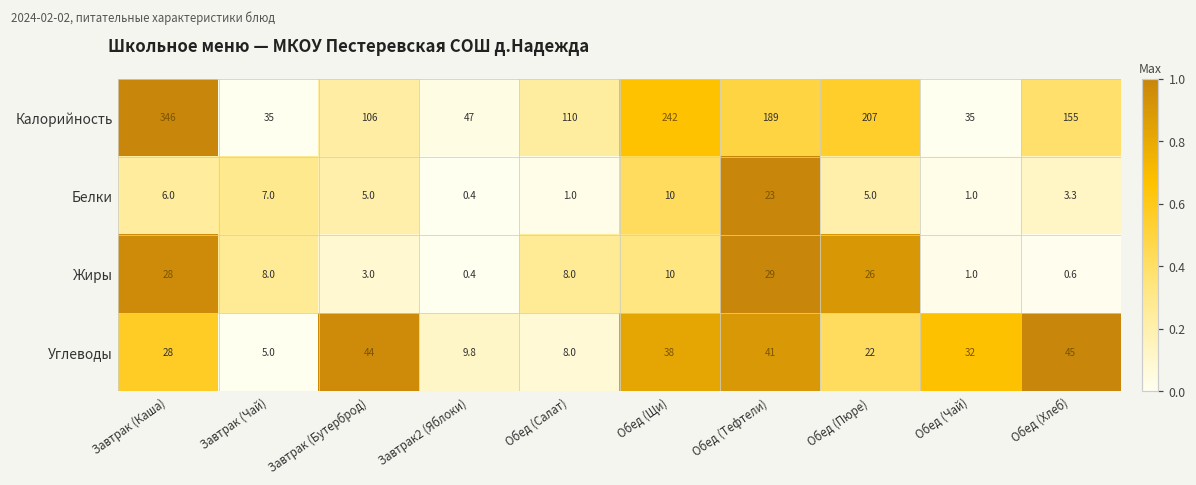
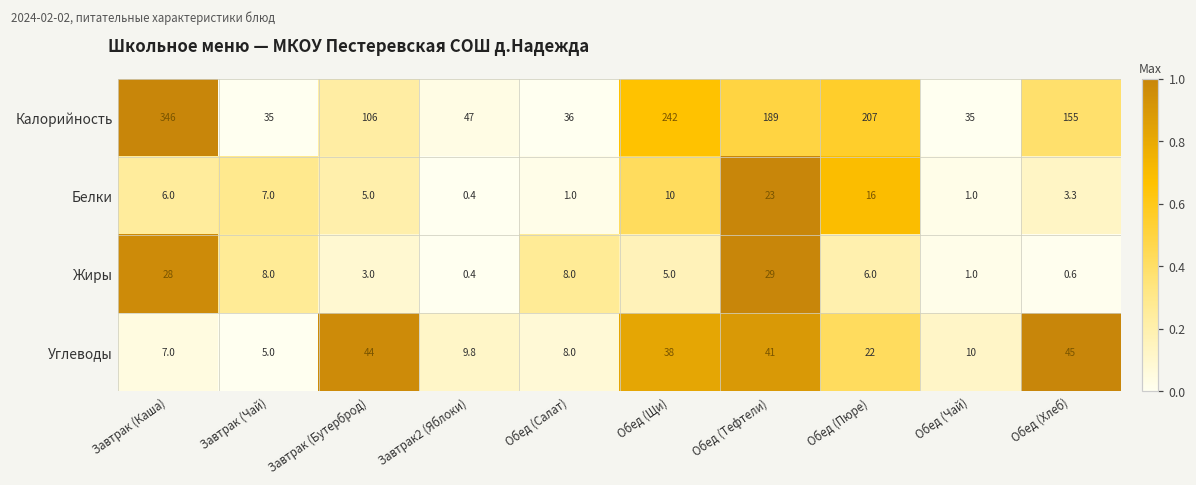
Калорийность, Обед (Салат): 110 -> 36
Белки, Обед (Пюре): 5.0 -> 16
Жиры, Обед (Щи): 10 -> 5.0
Жиры, Обед (Пюре): 26 -> 6.0
Углеводы, Завтрак (Каша): 28 -> 7.0
Углеводы, Обед (Чай): 32 -> 10
